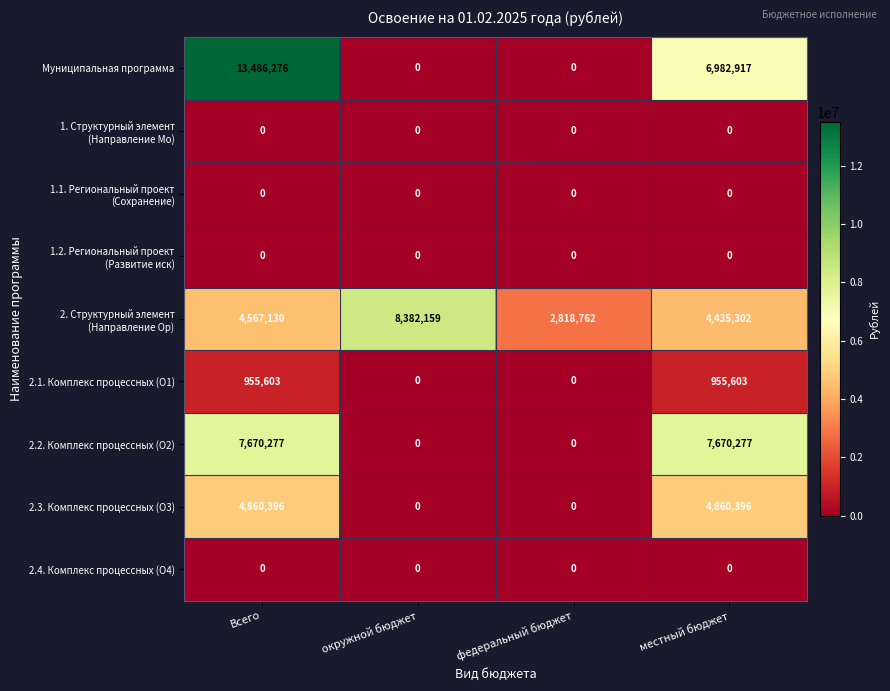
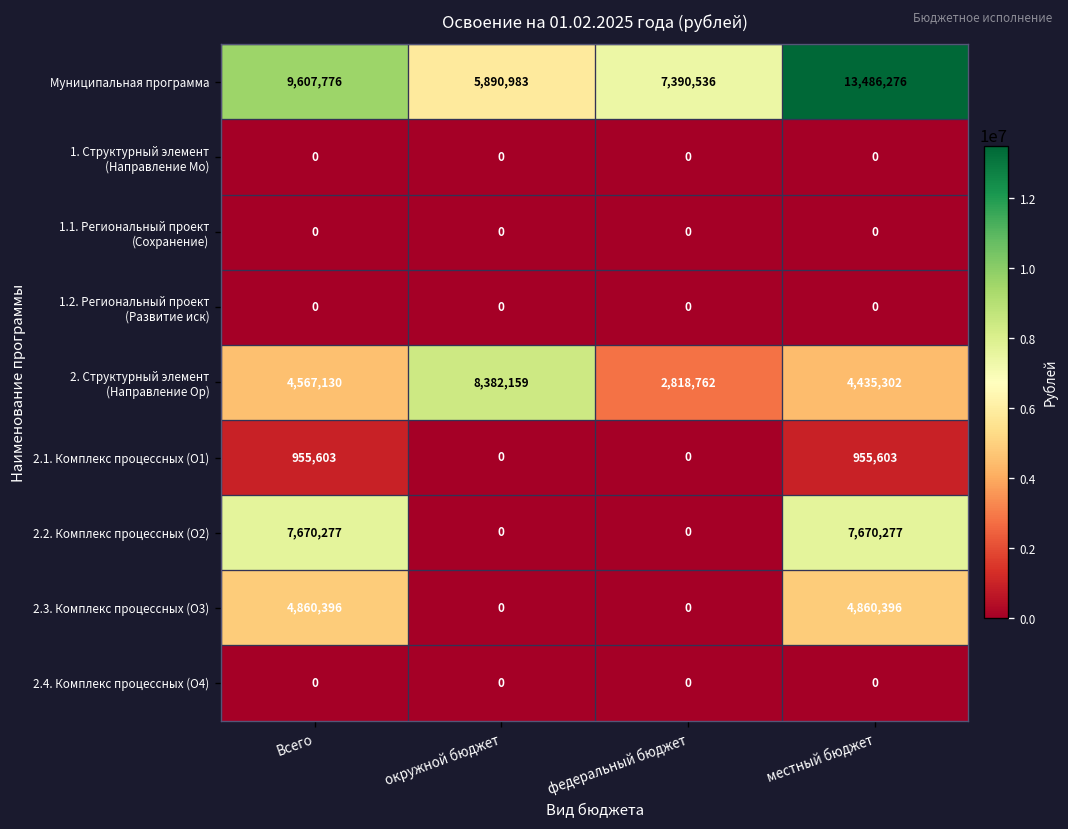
Муниципальная программа, Всего: 13,486,276 -> 9,607,776
Муниципальная программа, окружной бюджет: 0 -> 5,890,983
Муниципальная программа, федеральный бюджет: 0 -> 7,390,536
Муниципальная программа, местный бюджет: 6,982,917 -> 13,486,276
